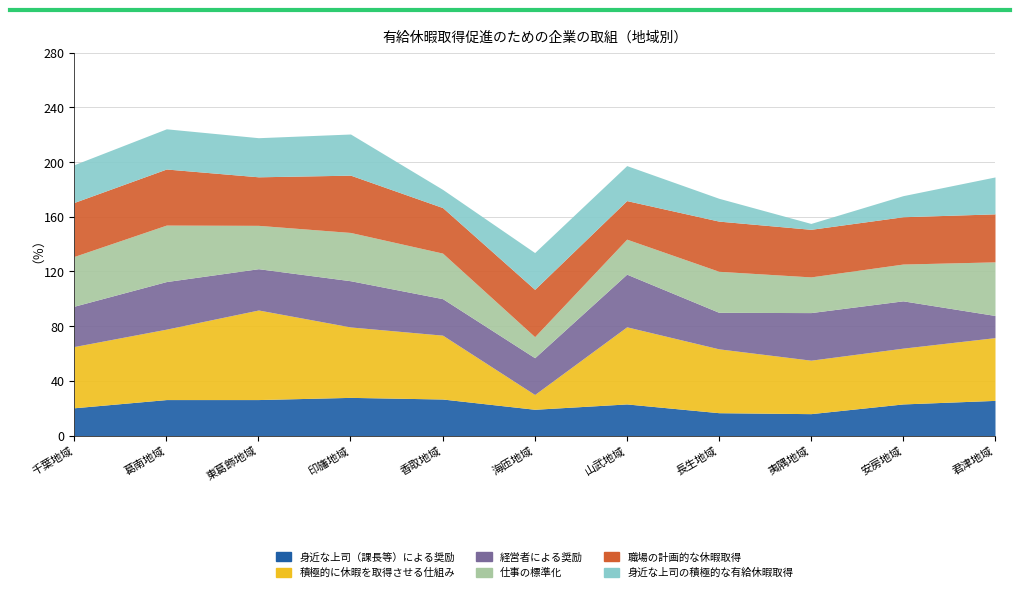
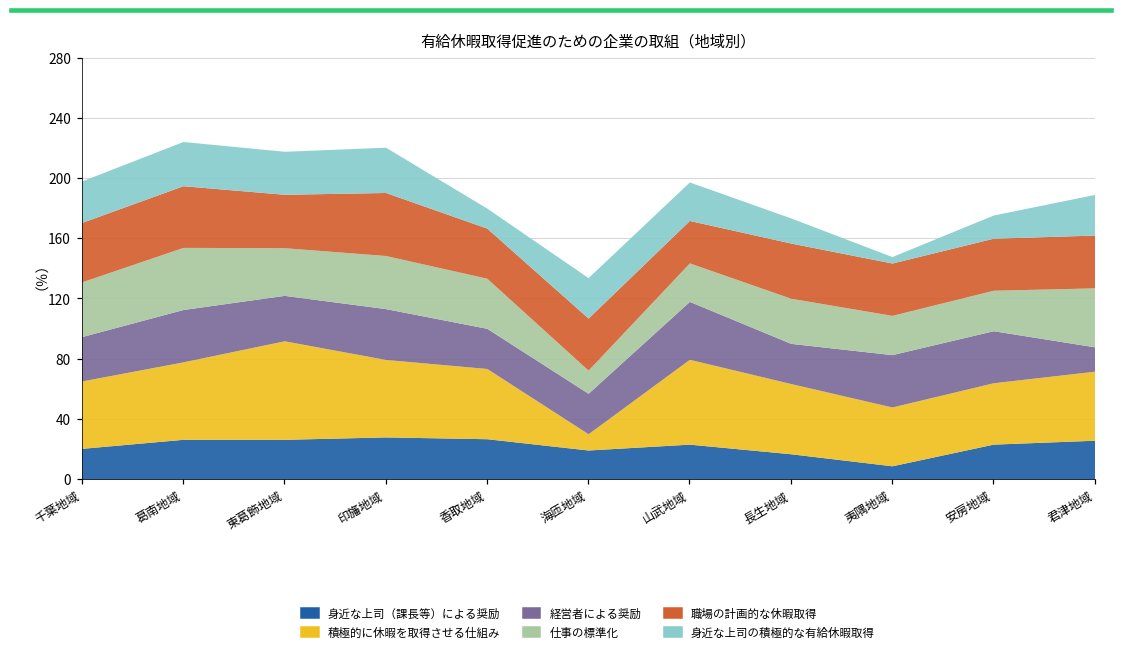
身近な上司（課長等）による奨励, 夷隅地域: 16 -> 9
